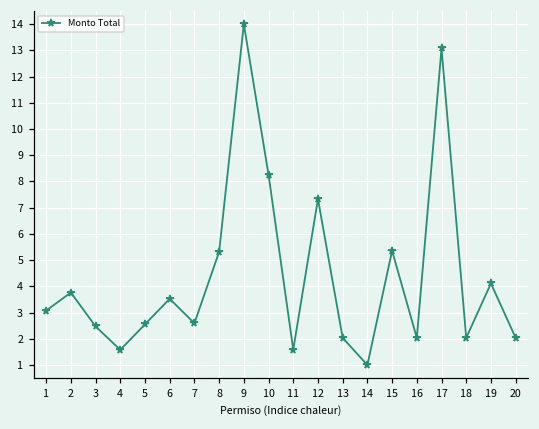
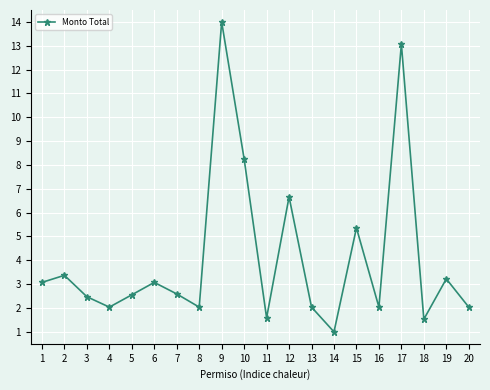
2: 3.8 -> 3.4
4: 1.6 -> 2.0
6: 3.5 -> 3.1
8: 5.3 -> 2.0
12: 7.3 -> 6.7
18: 2.0 -> 1.5
19: 4.1 -> 3.2
